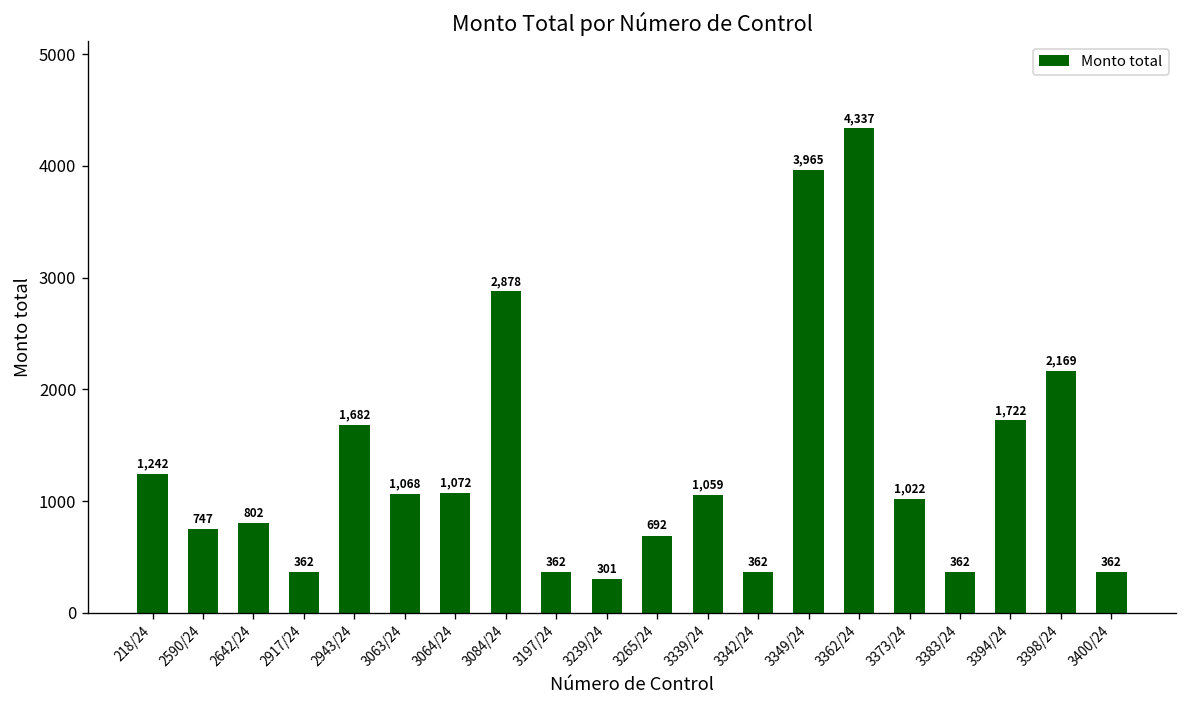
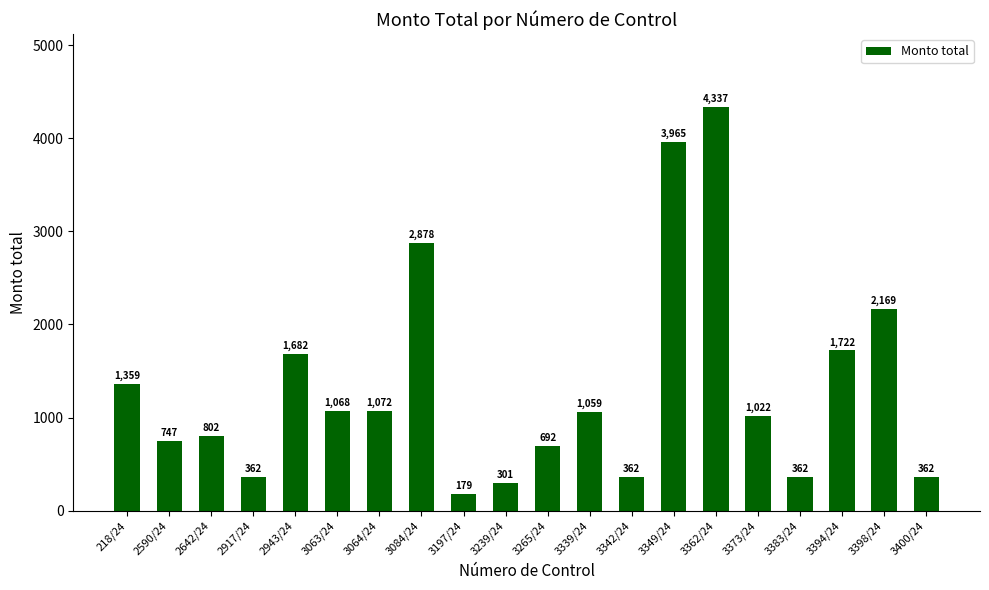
218/24: 1,242 -> 1,359
3197/24: 362 -> 179
